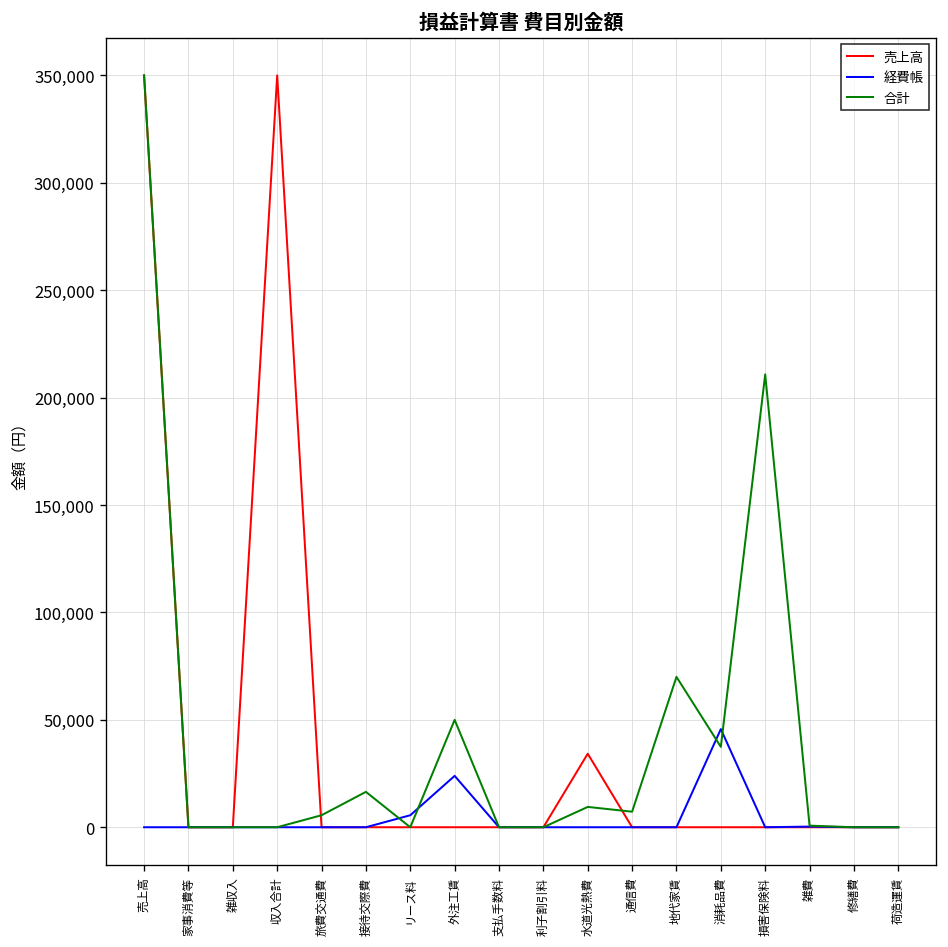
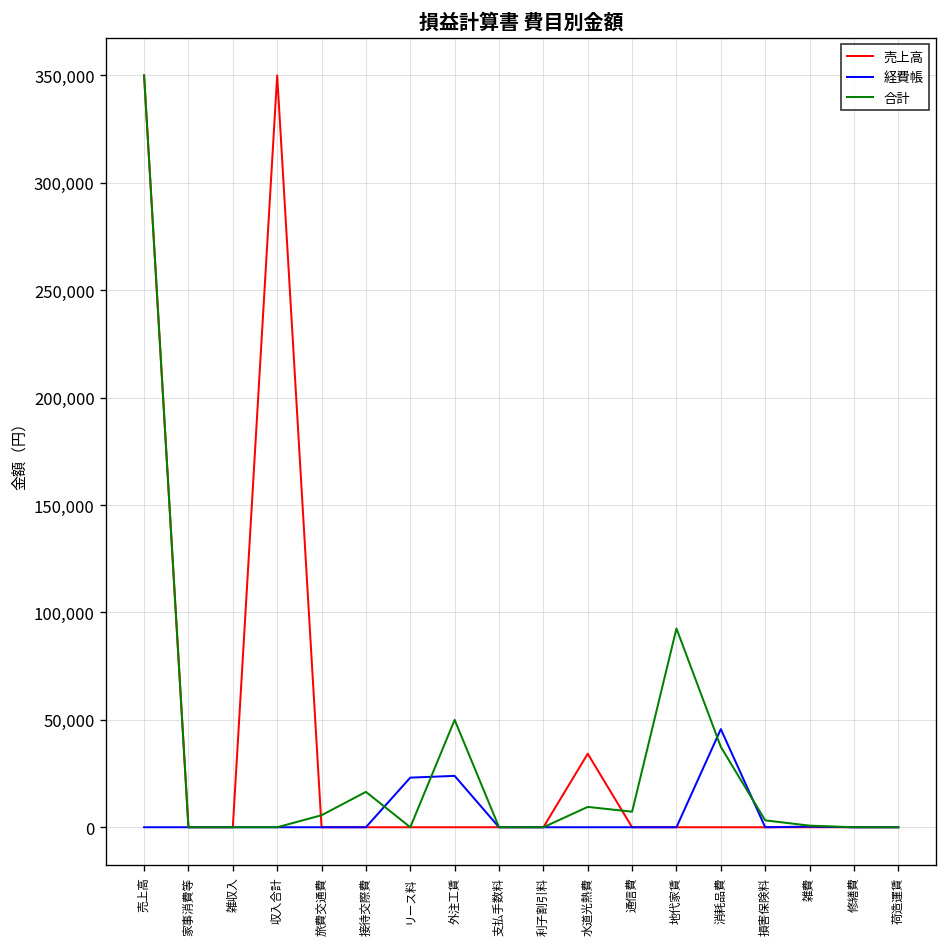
経費帳, リース料: 6,000 -> 23,000
合計, 地代家賃: 70,000 -> 93,000
合計, 損害保険料: 211,000 -> 3,000
